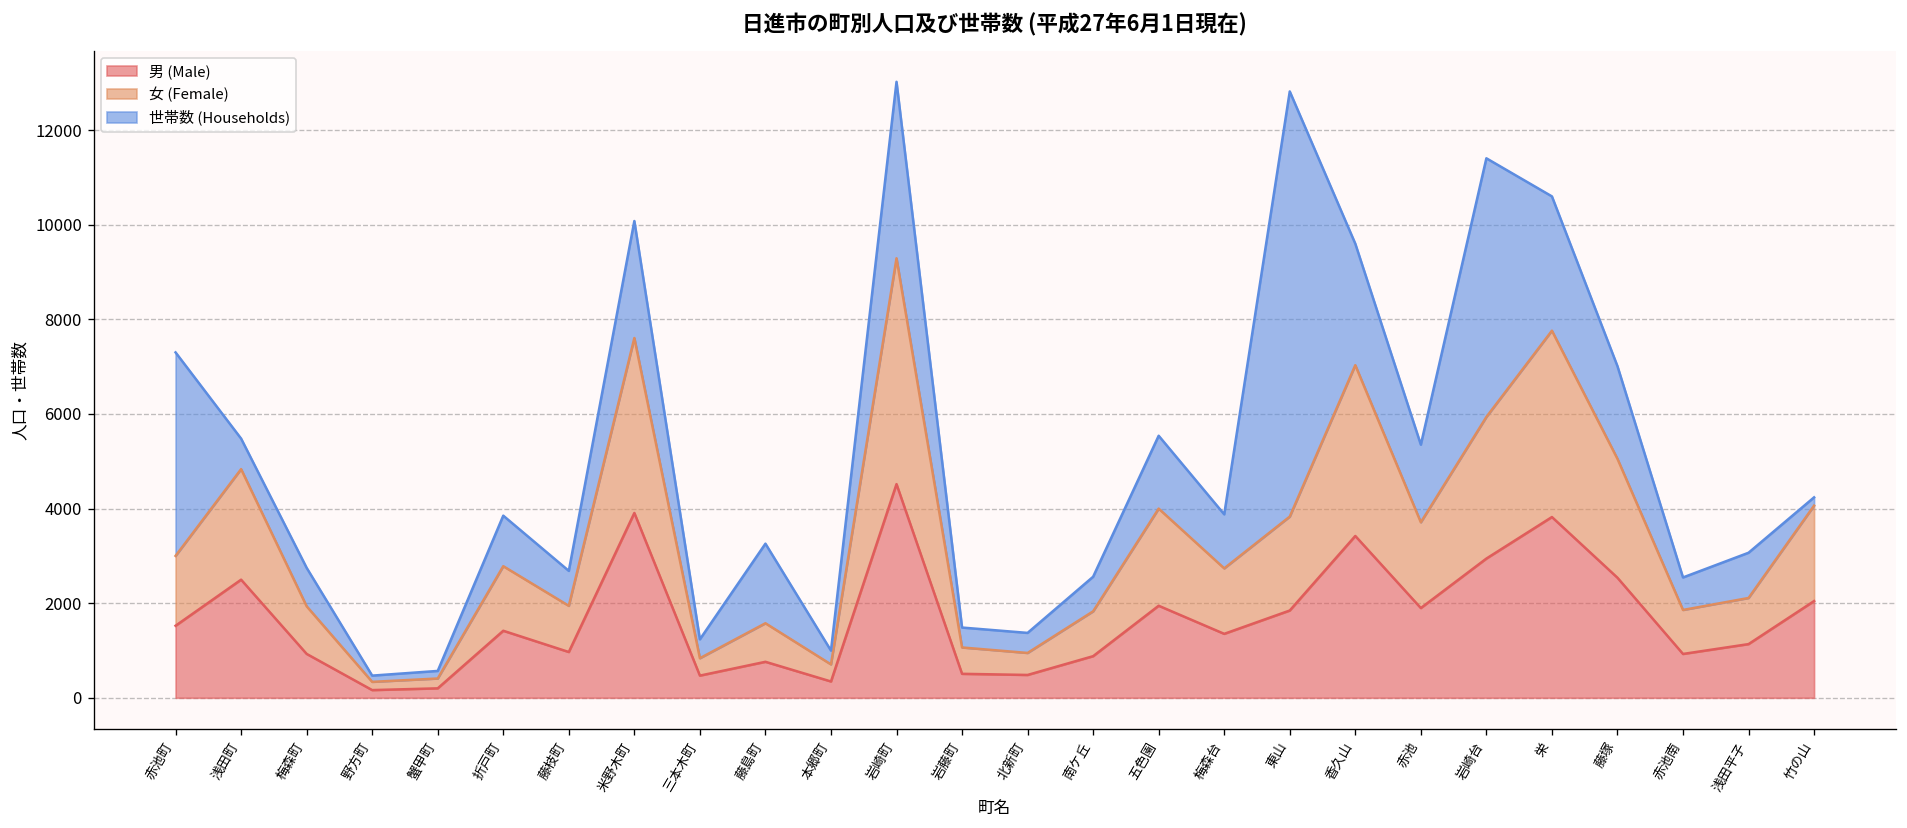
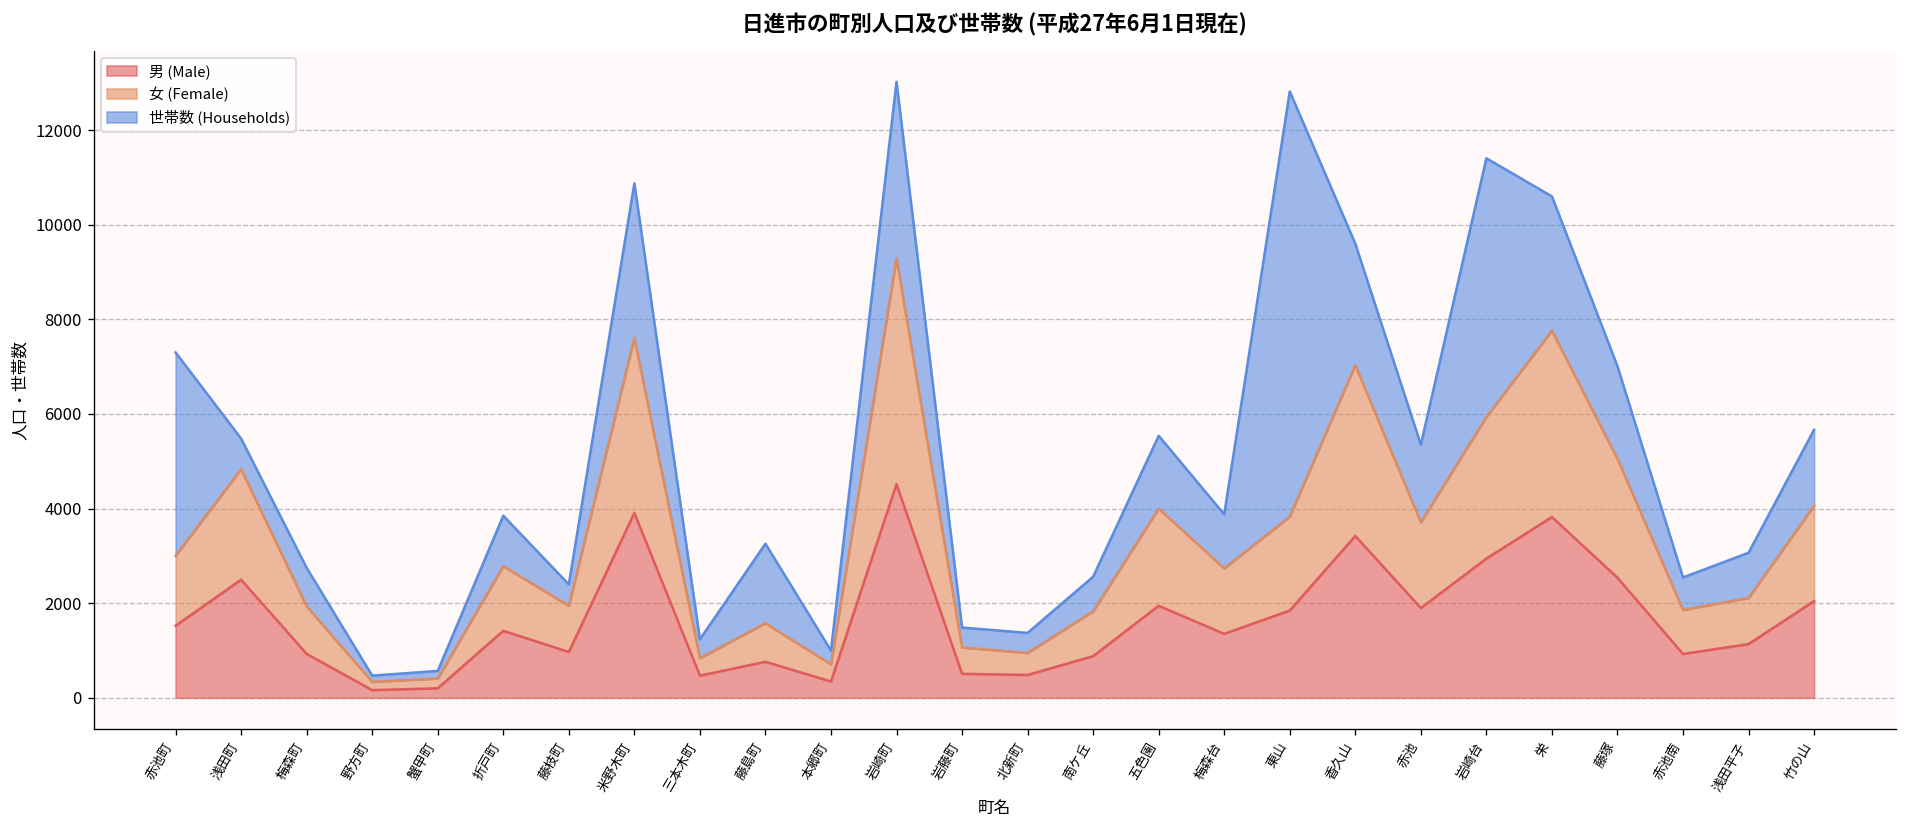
世帯数 (Households), 藤枝町: 700 -> 500
世帯数 (Households), 米野木町: 2500 -> 3300
世帯数 (Households), 竹の山: 200 -> 1600
